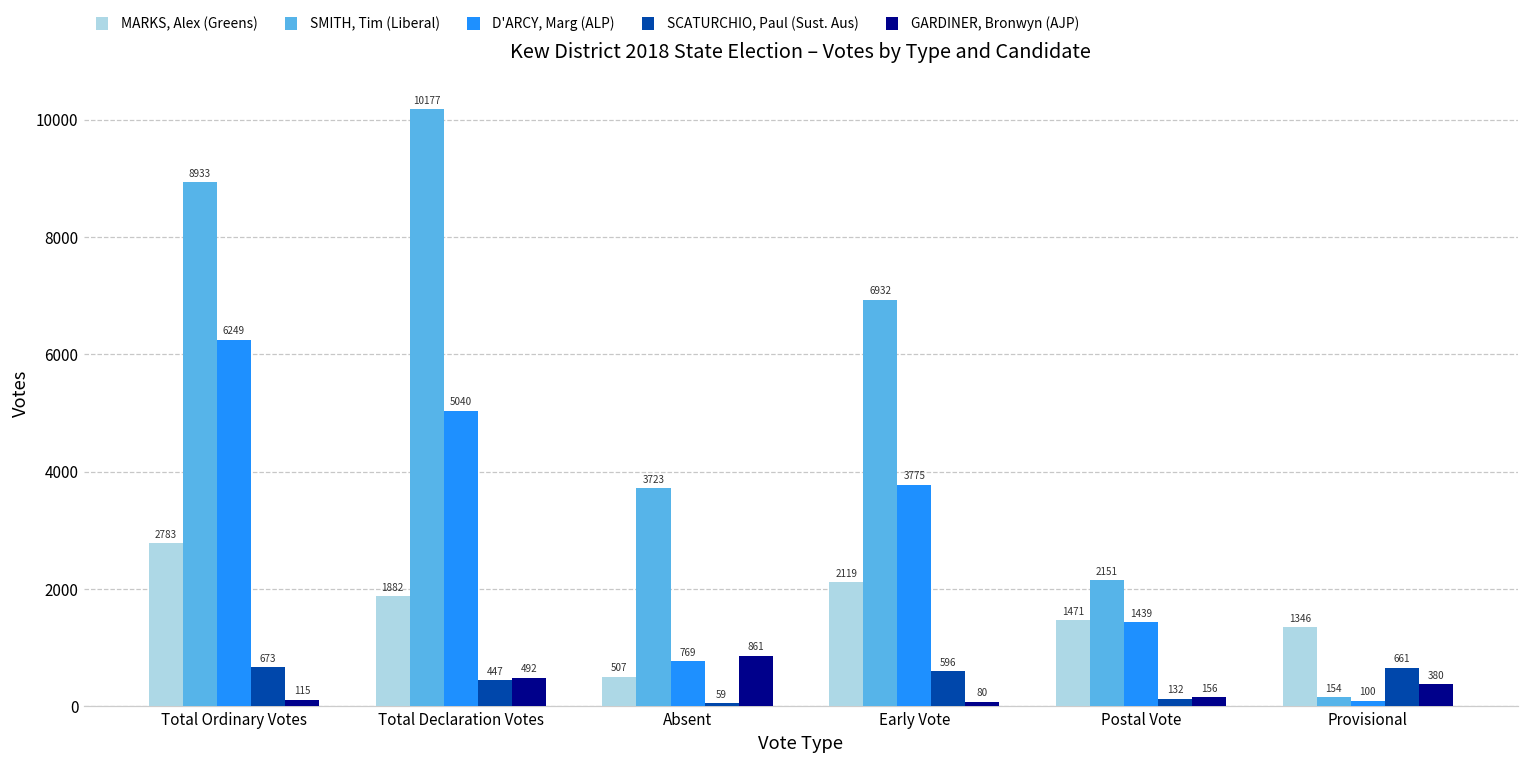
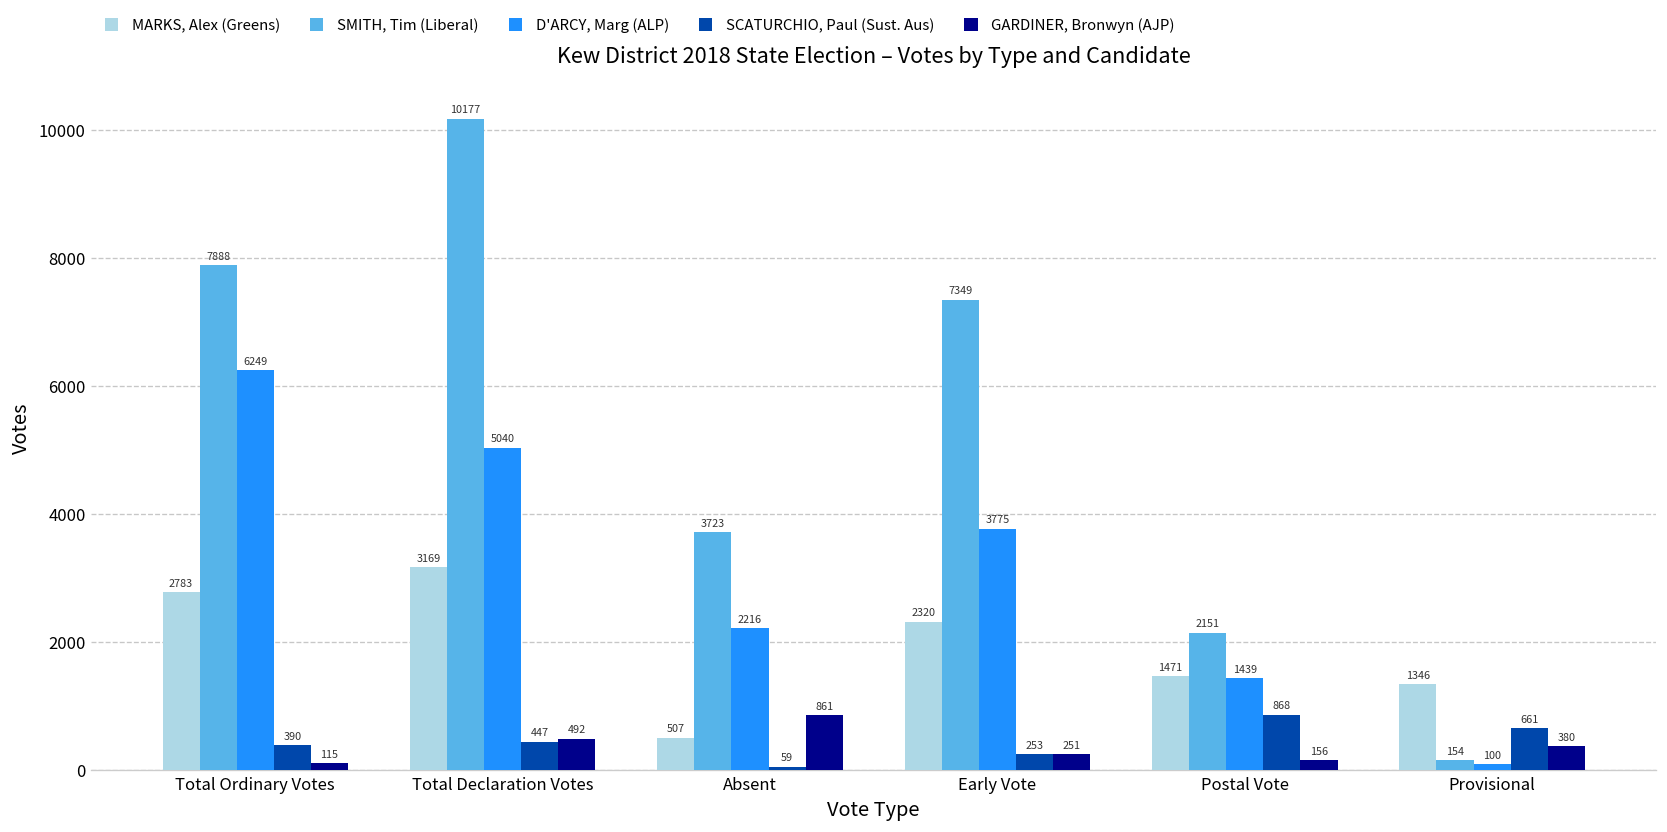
SMITH, Tim (Liberal), Total Ordinary Votes: 8933 -> 7888
SCATURCHIO, Paul (Sust. Aus), Total Ordinary Votes: 673 -> 390
MARKS, Alex (Greens), Total Declaration Votes: 1882 -> 3169
D'ARCY, Marg (ALP), Absent: 769 -> 2216
MARKS, Alex (Greens), Early Vote: 2119 -> 2320
SMITH, Tim (Liberal), Early Vote: 6932 -> 7349
SCATURCHIO, Paul (Sust. Aus), Early Vote: 596 -> 253
GARDINER, Bronwyn (AJP), Early Vote: 80 -> 251
SCATURCHIO, Paul (Sust. Aus), Postal Vote: 132 -> 868
